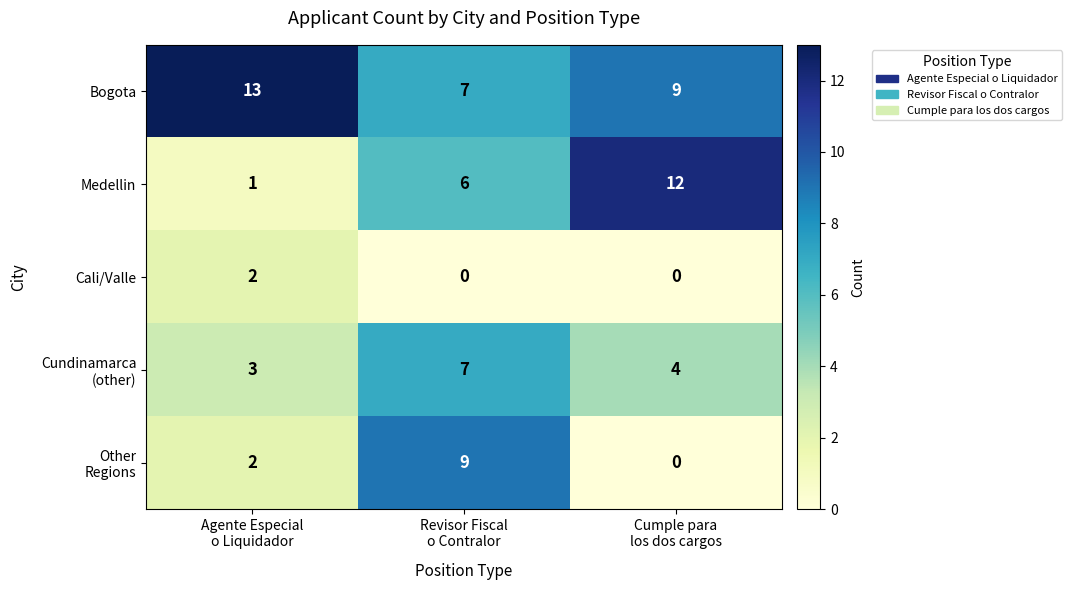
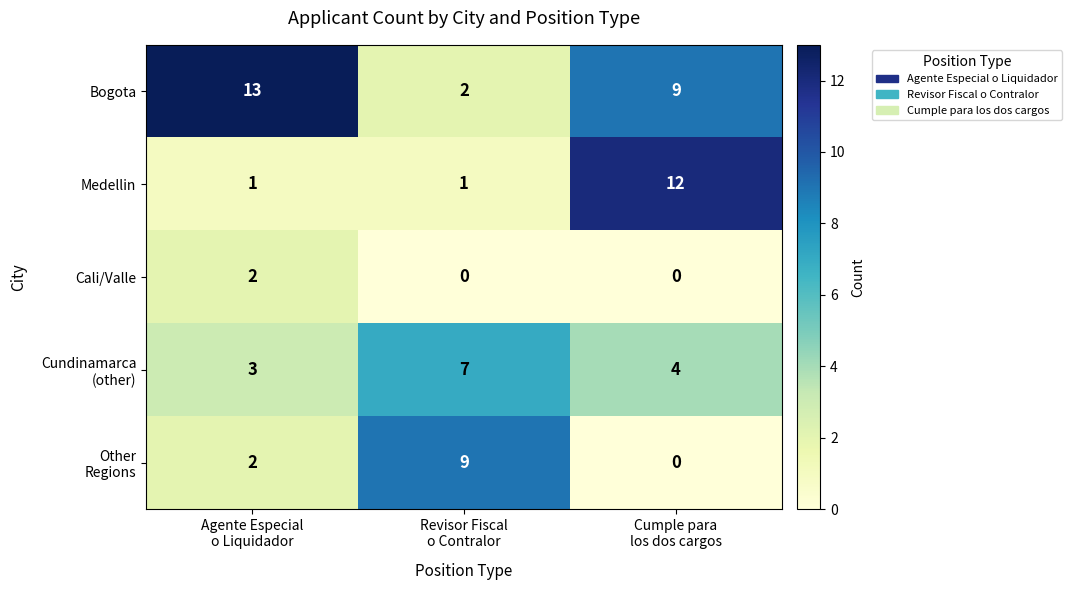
Bogota, Revisor Fiscal o Contralor: 7 -> 2
Medellin, Revisor Fiscal o Contralor: 6 -> 1
